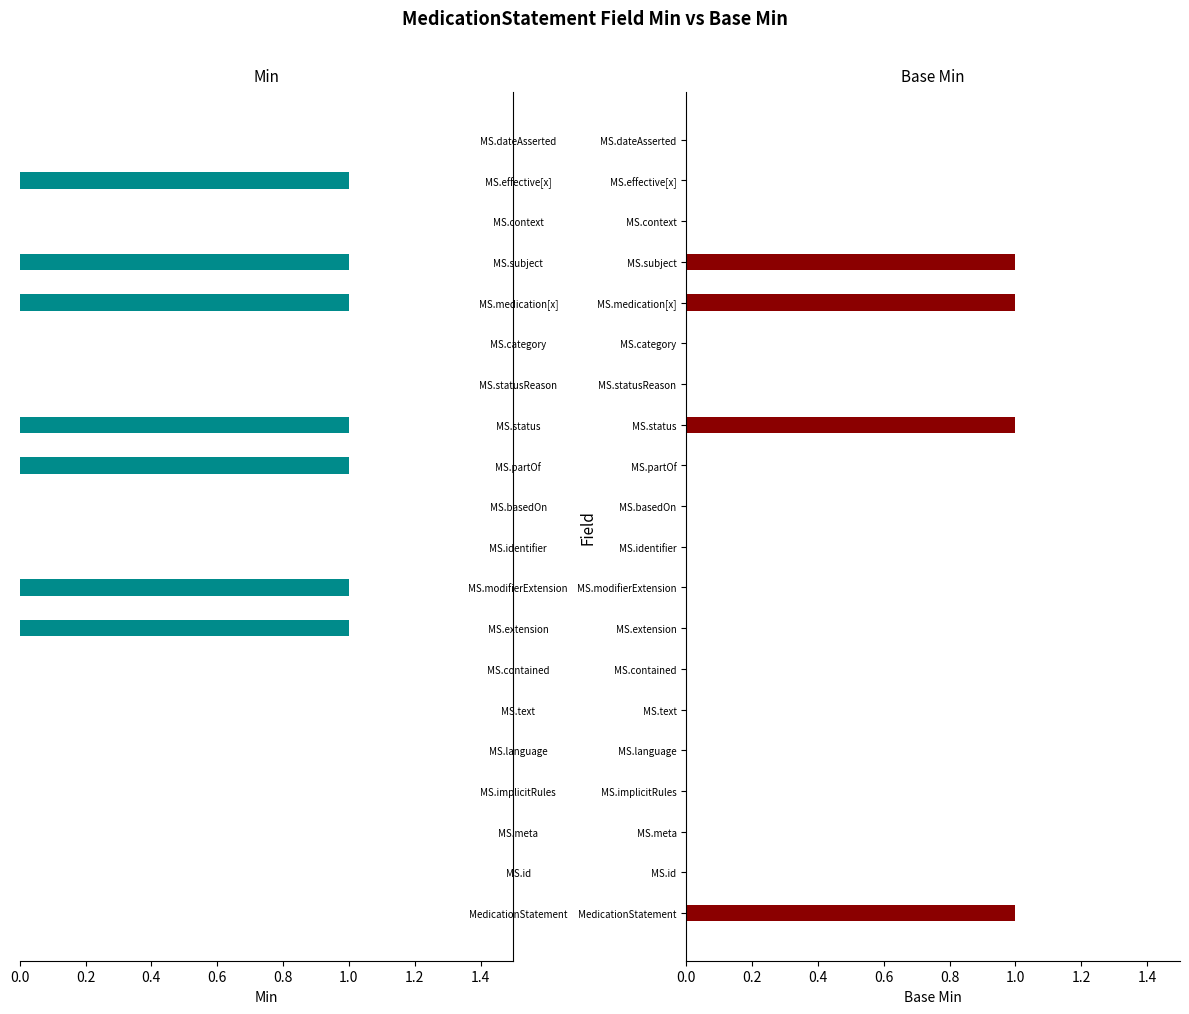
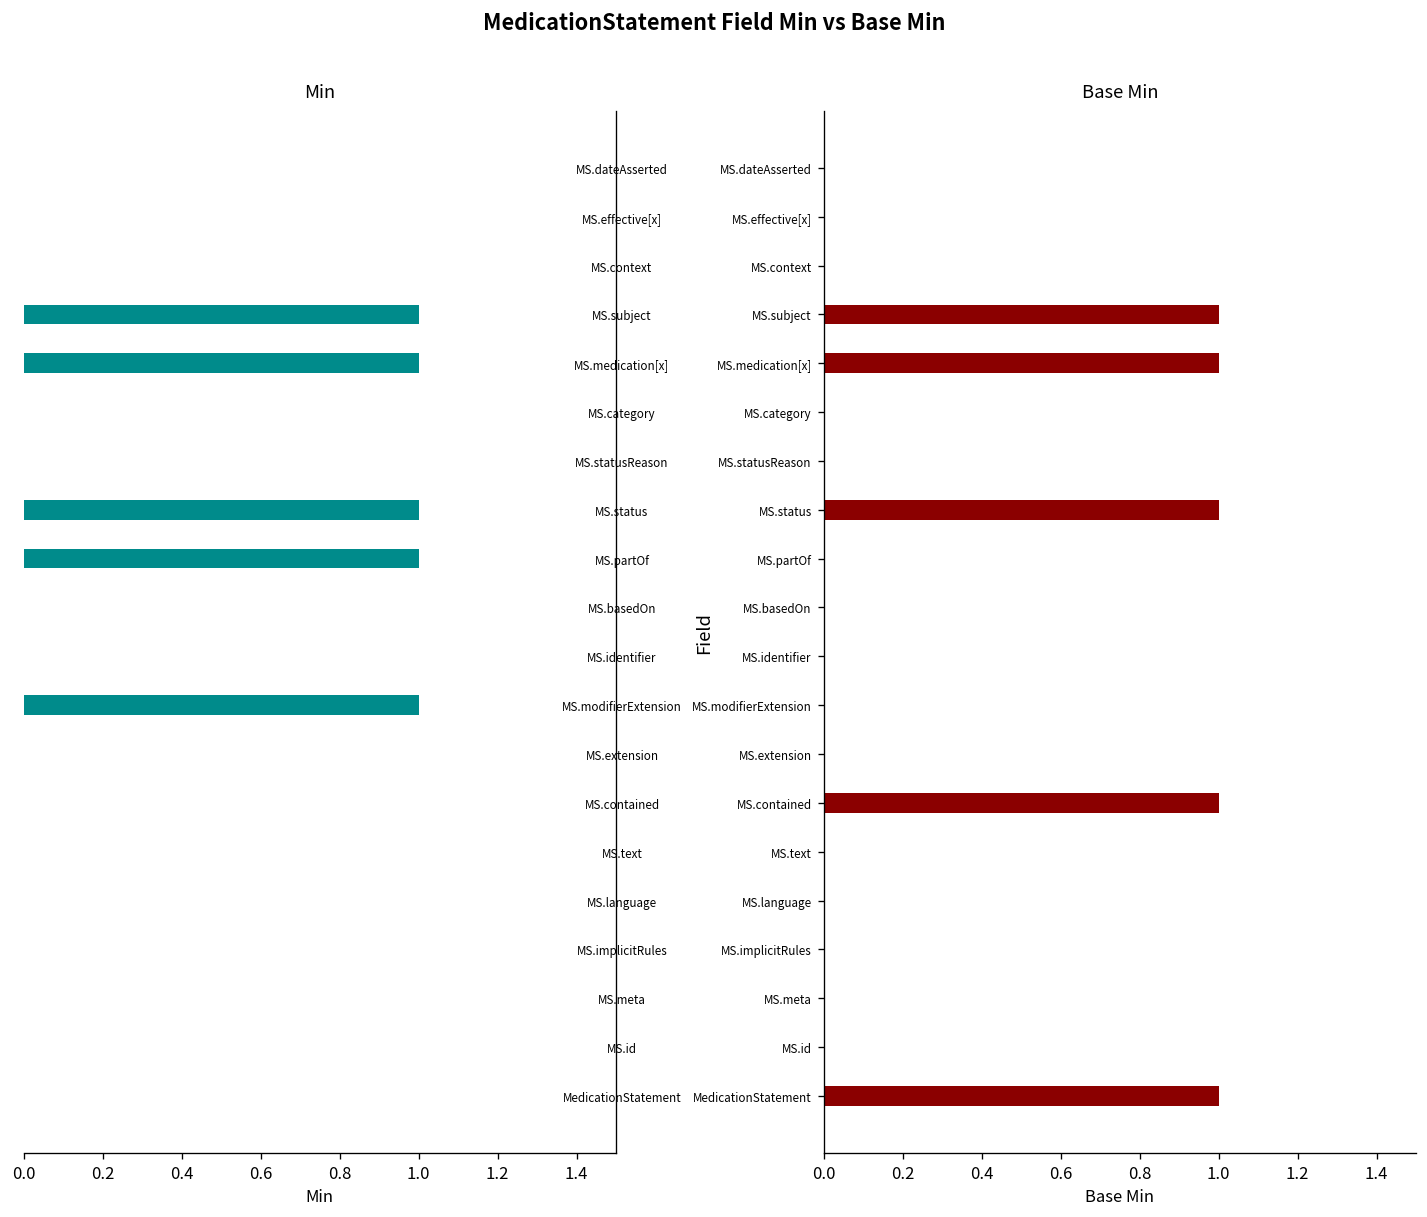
Min, MS.effective[x]: 1 -> 0
Min, MS.extension: 1 -> 0
Base Min, MS.contained: 0 -> 1
